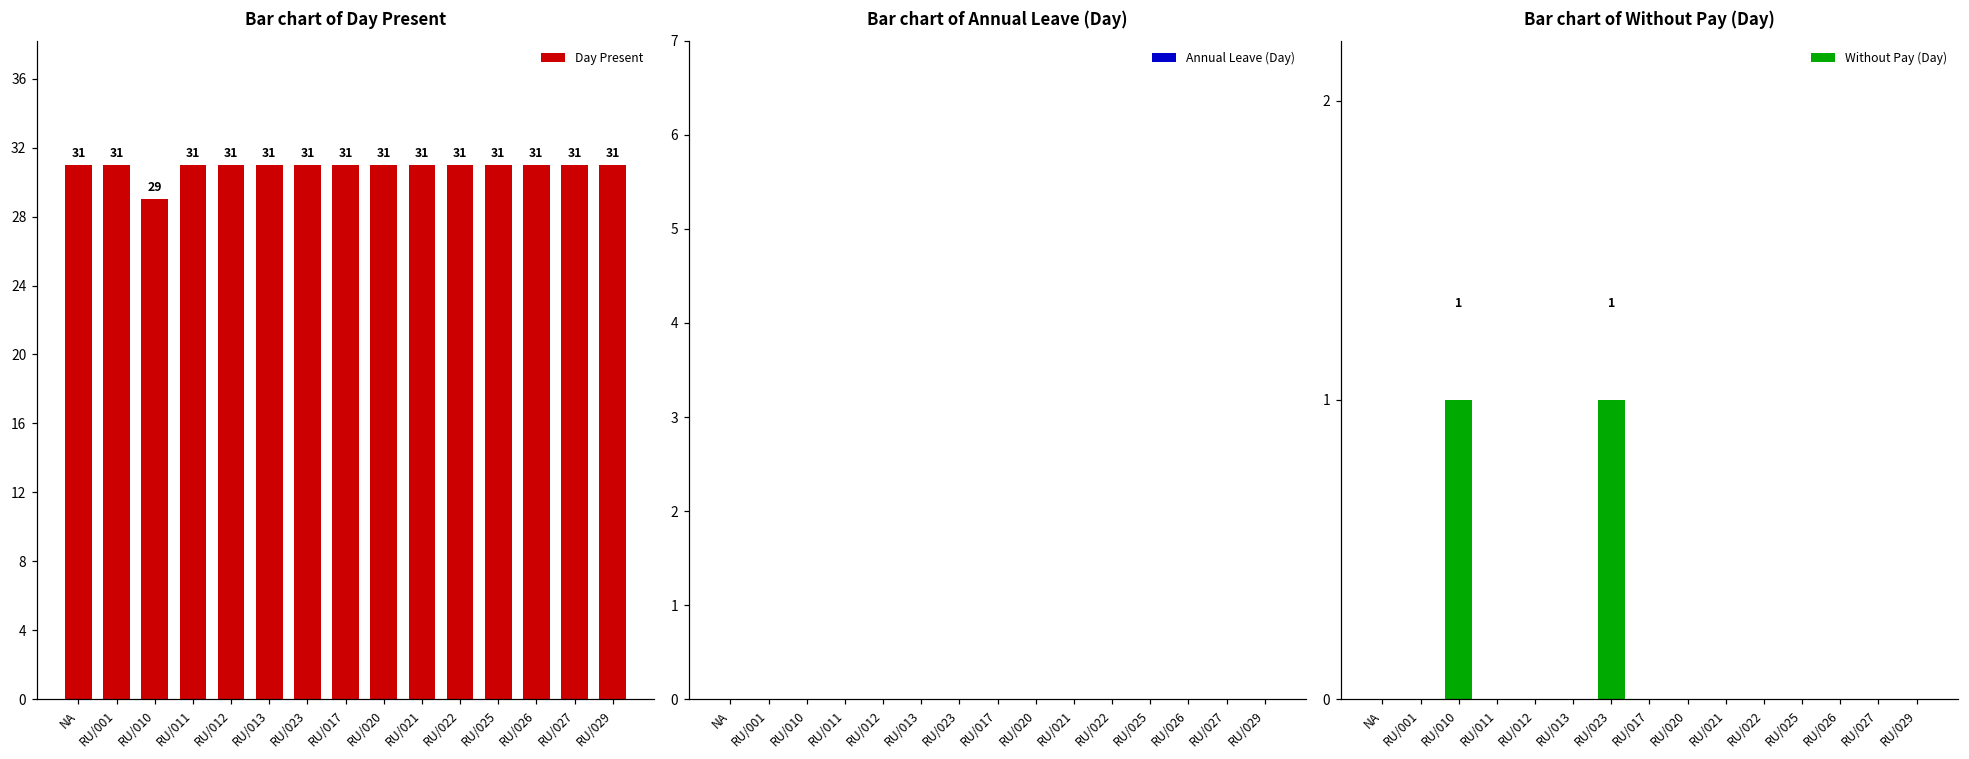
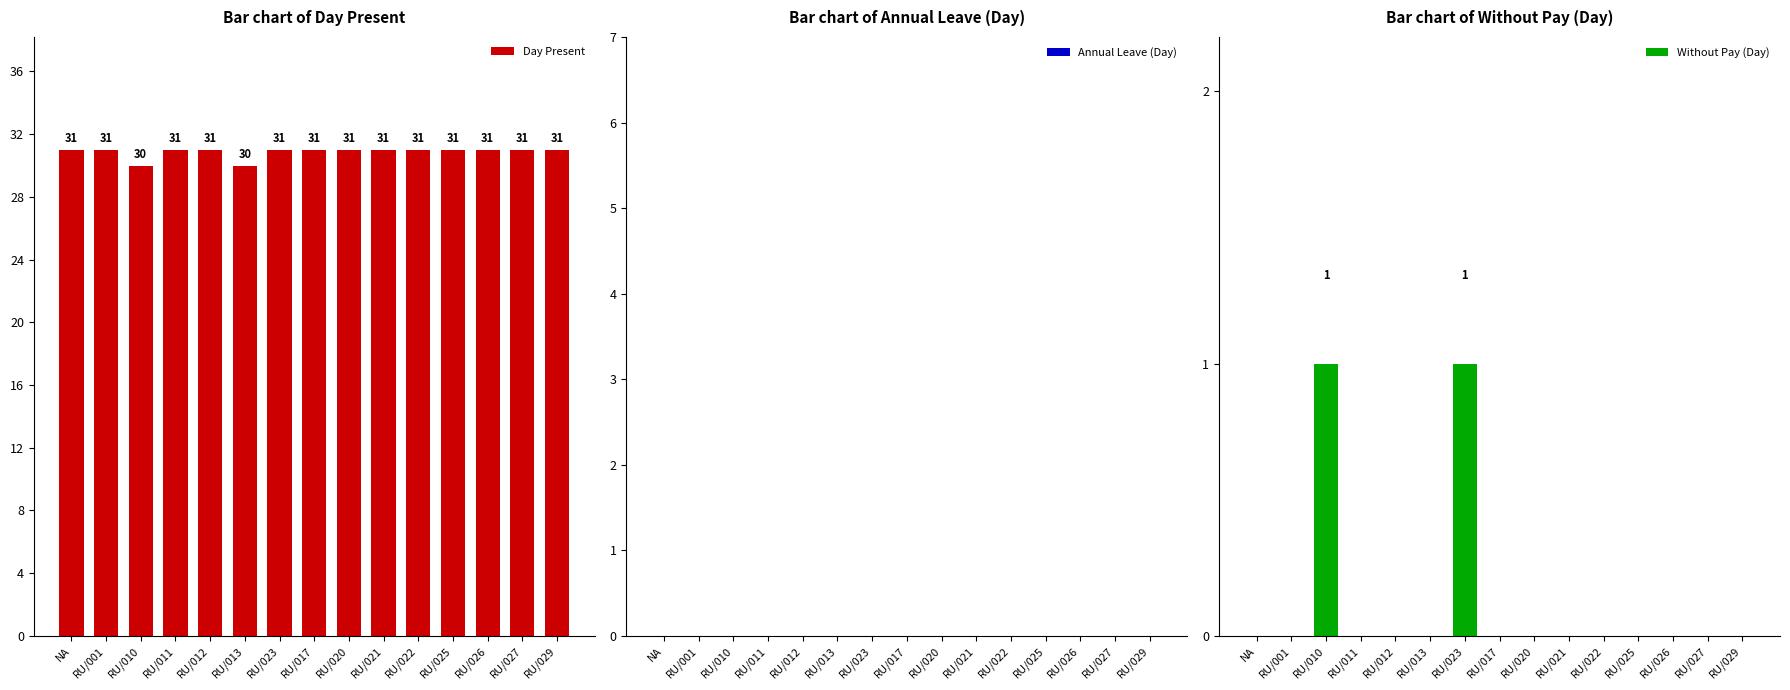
Bar chart of Day Present, RU/010: 29 -> 30
Bar chart of Day Present, RU/013: 31 -> 30
